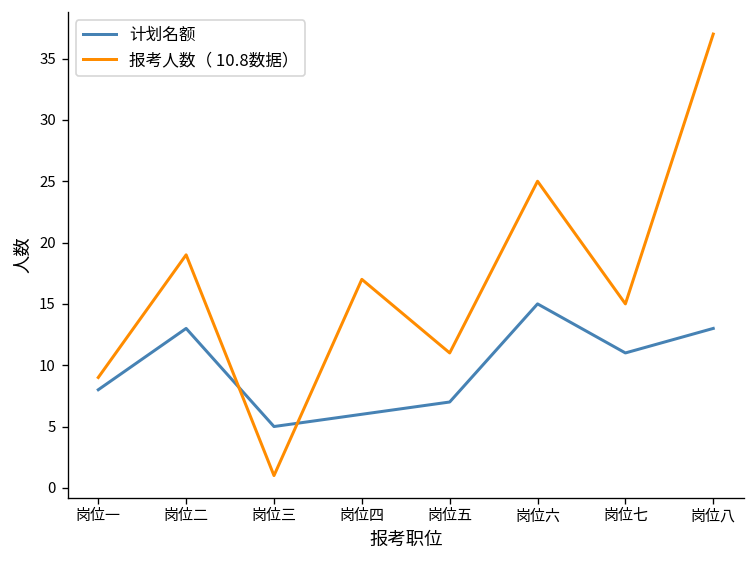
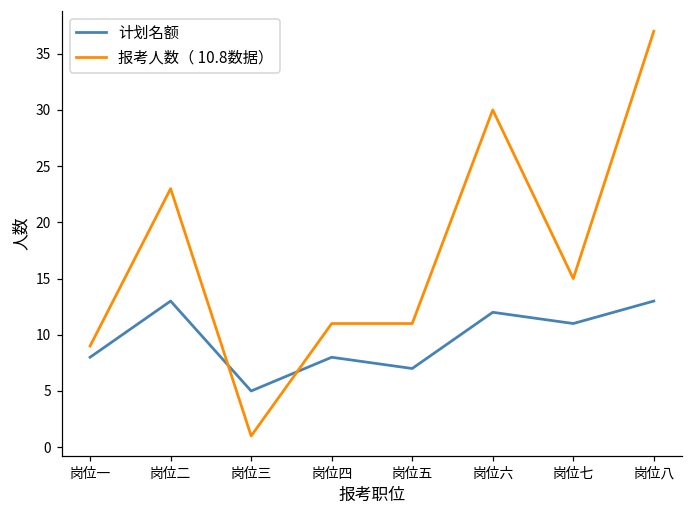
报考人数（ 10.8数据）, 岗位二: 19 -> 23
计划名额, 岗位四: 6 -> 8
报考人数（ 10.8数据）, 岗位四: 17 -> 11
计划名额, 岗位六: 15 -> 12
报考人数（ 10.8数据）, 岗位六: 25 -> 30
